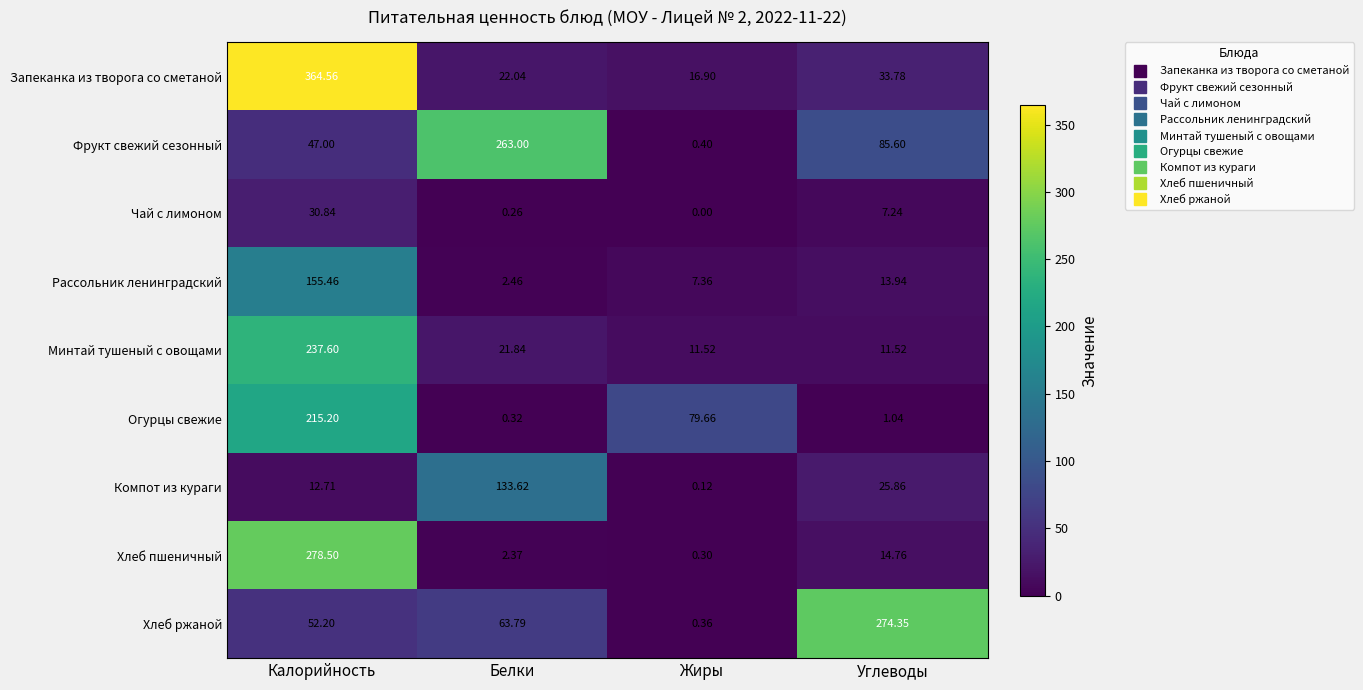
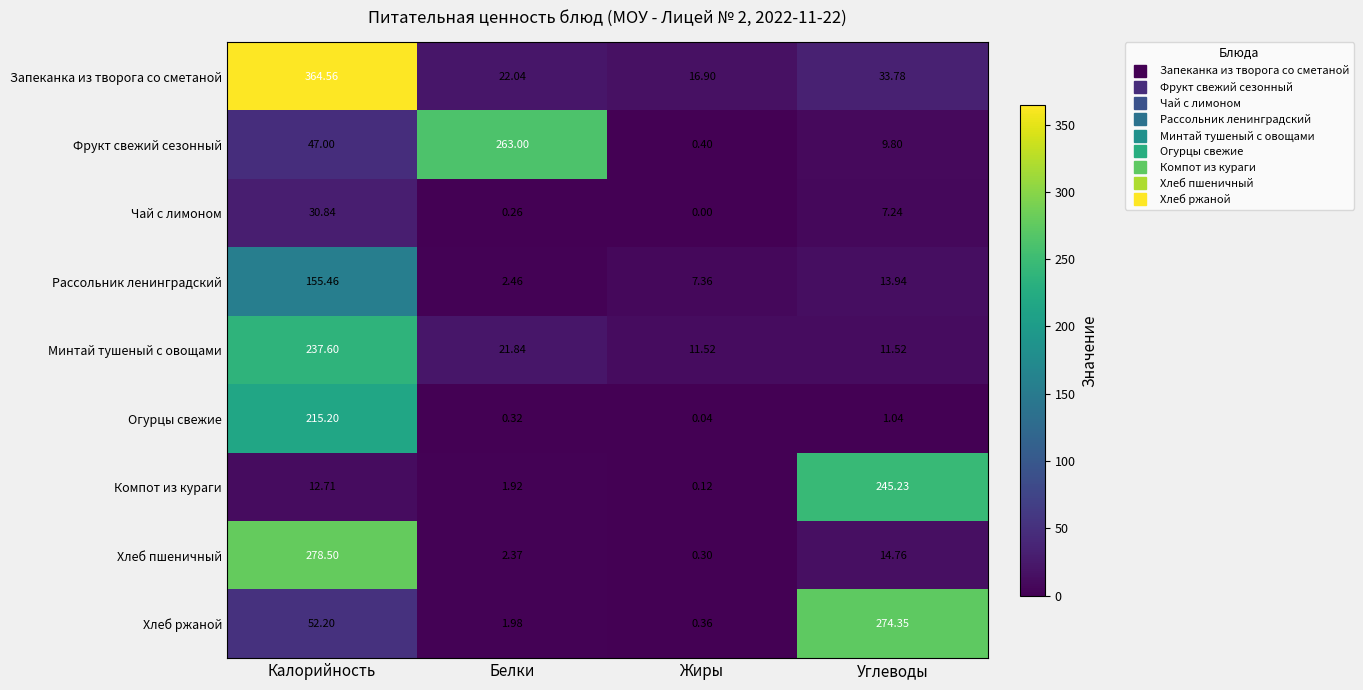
Фрукт свежий сезонный, Углеводы: 85.60 -> 9.80
Огурцы свежие, Жиры: 79.66 -> 0.04
Компот из кураги, Белки: 133.62 -> 1.92
Компот из кураги, Углеводы: 25.86 -> 245.23
Хлеб ржаной, Белки: 63.79 -> 1.98
